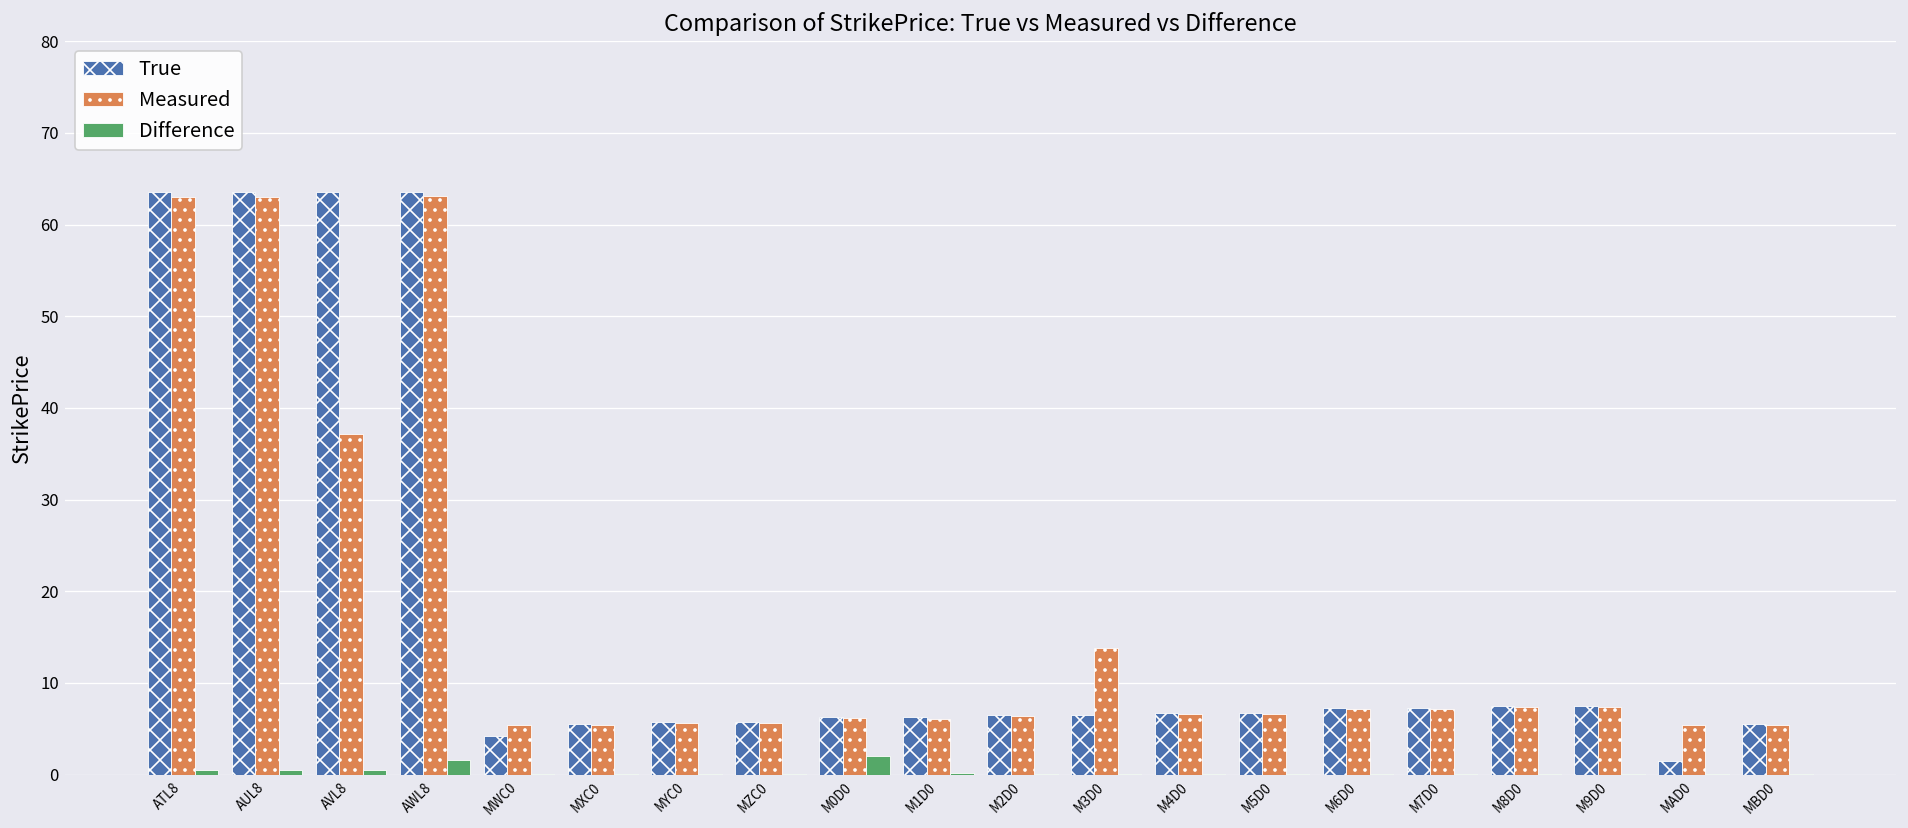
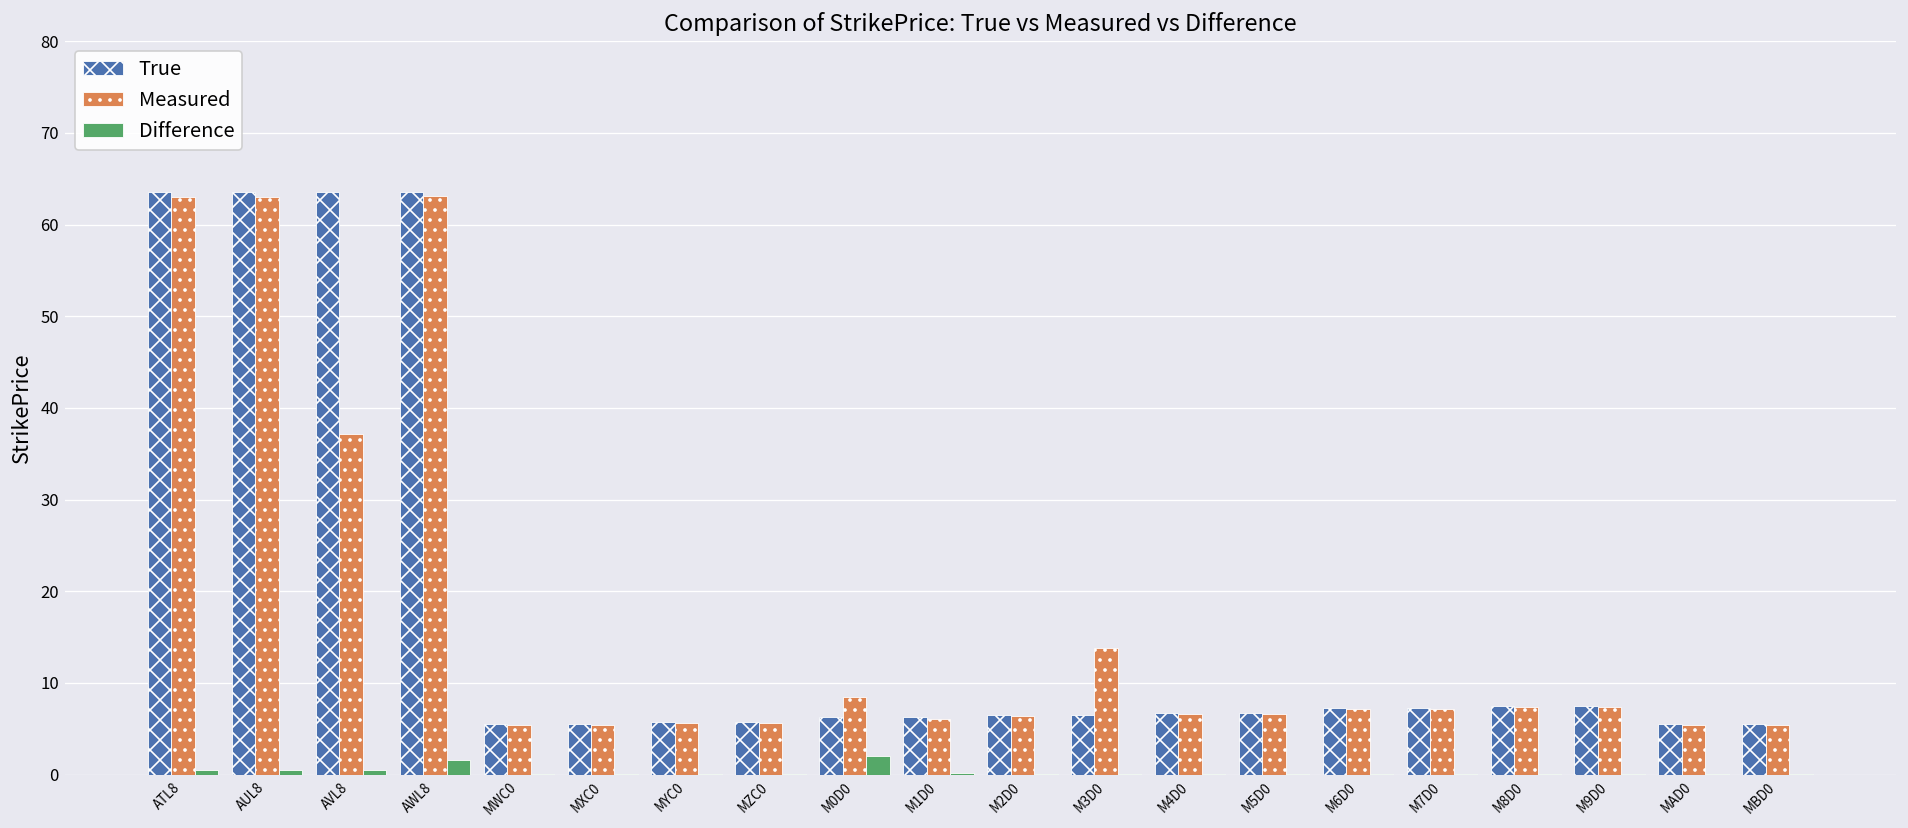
True, MWC0: 4 -> 6
Measured, M0D0: 6 -> 9
True, MAD0: 2 -> 6
